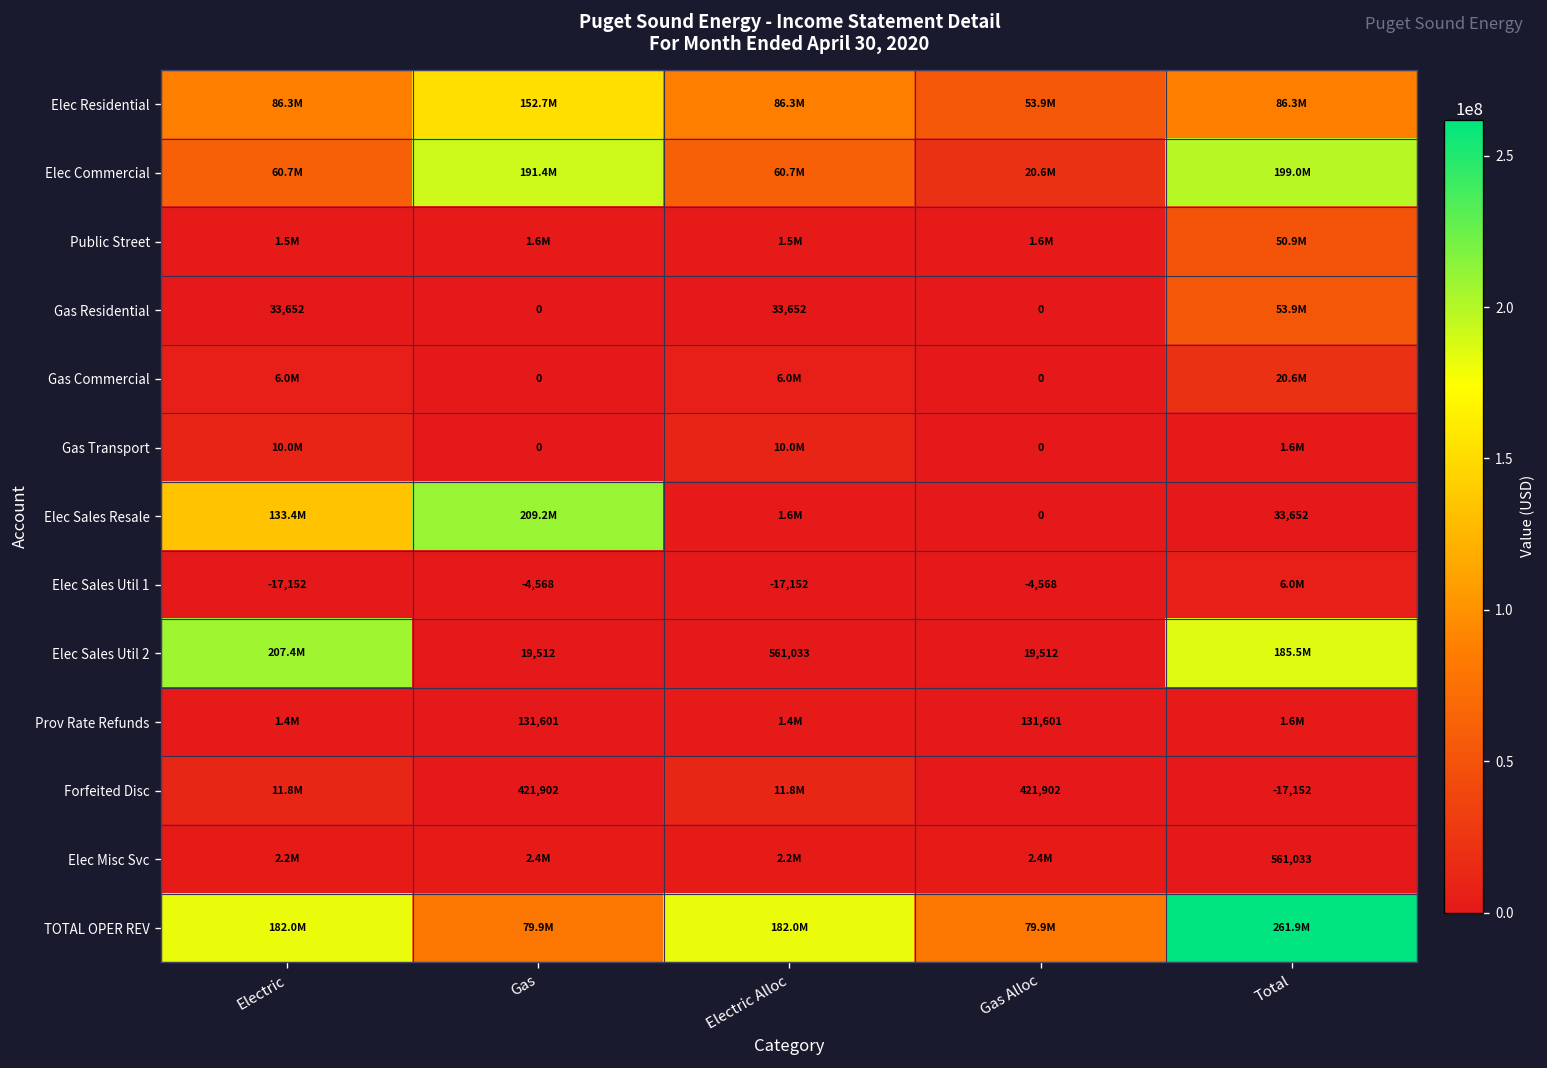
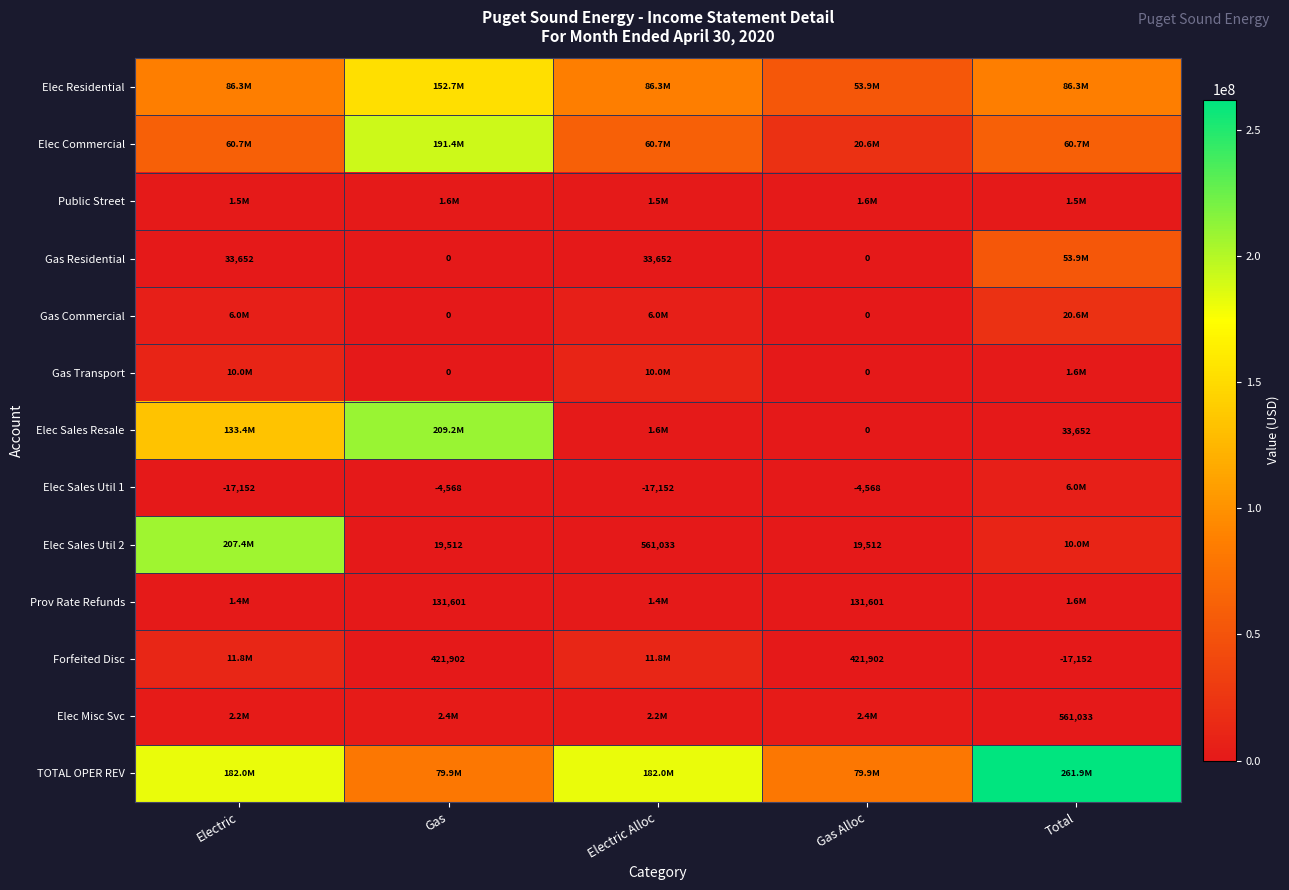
Elec Commercial, Total: 199.0M -> 60.7M
Public Street, Total: 50.9M -> 1.5M
Elec Sales Util 2, Total: 185.5M -> 10.0M
